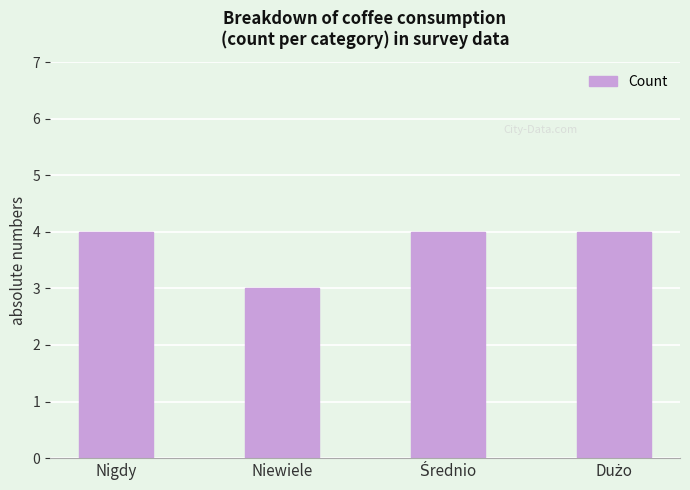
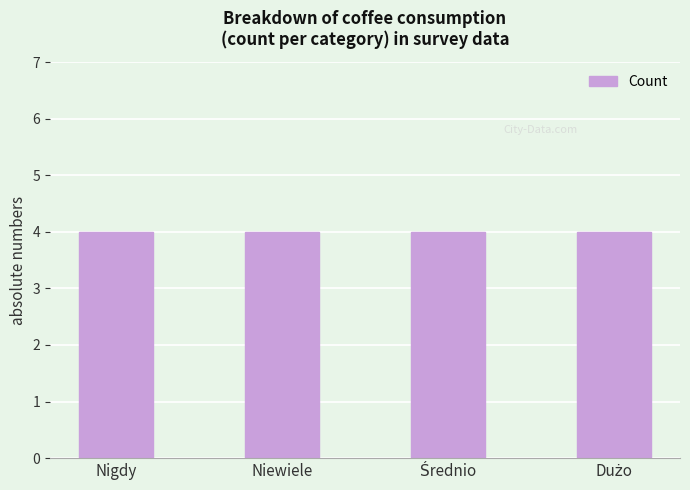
Niewiele: 3 -> 4
